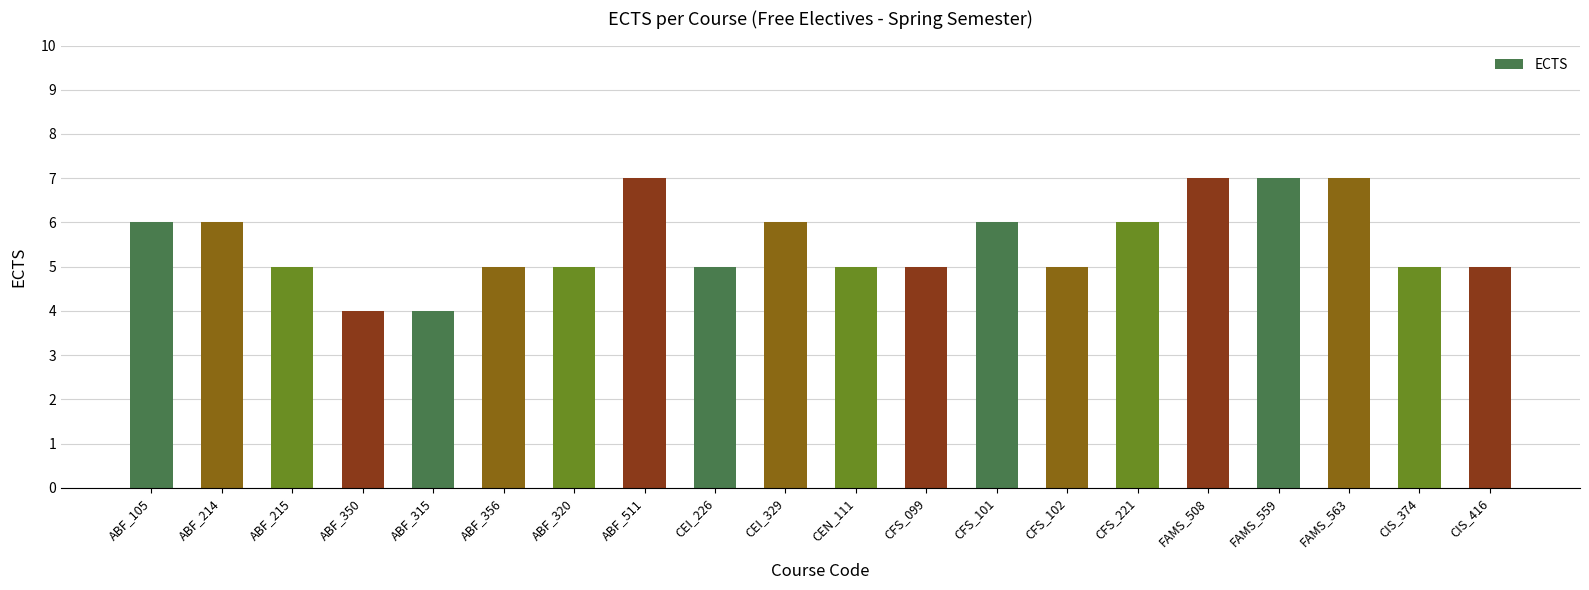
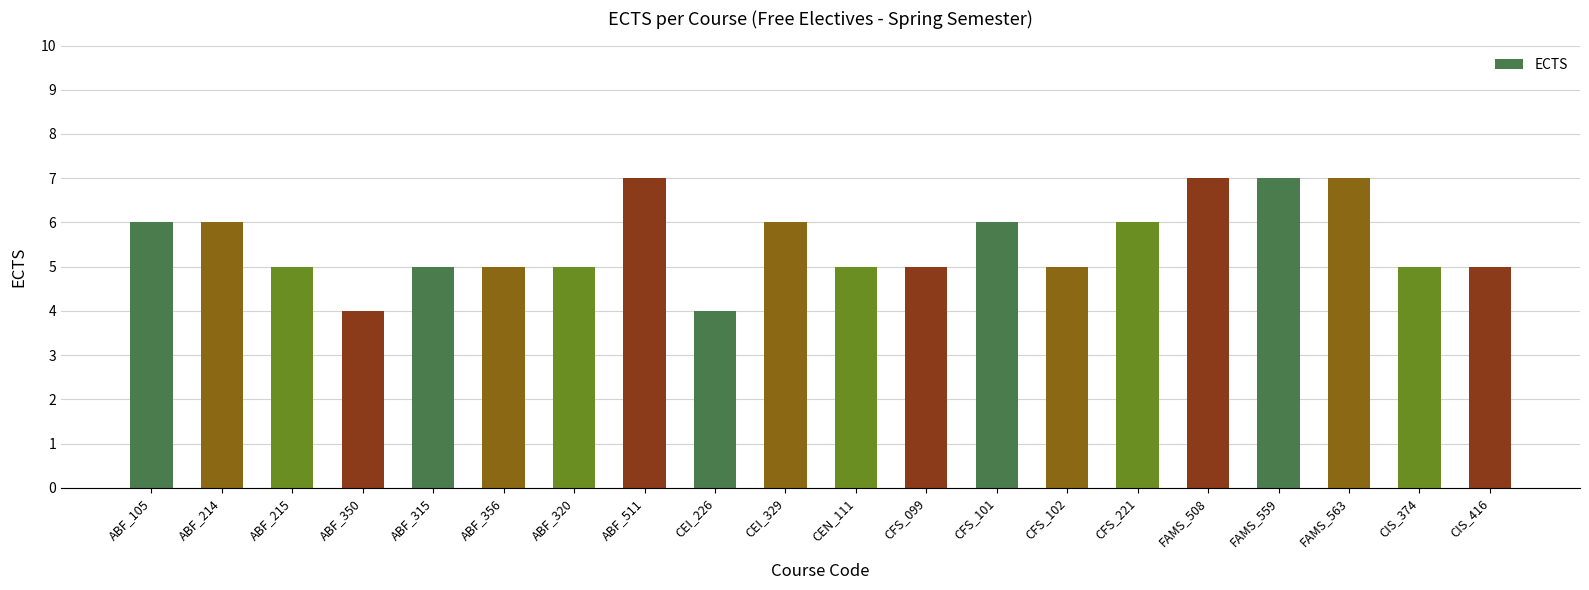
ABF_315: 4 -> 5
CEI_226: 5 -> 4
